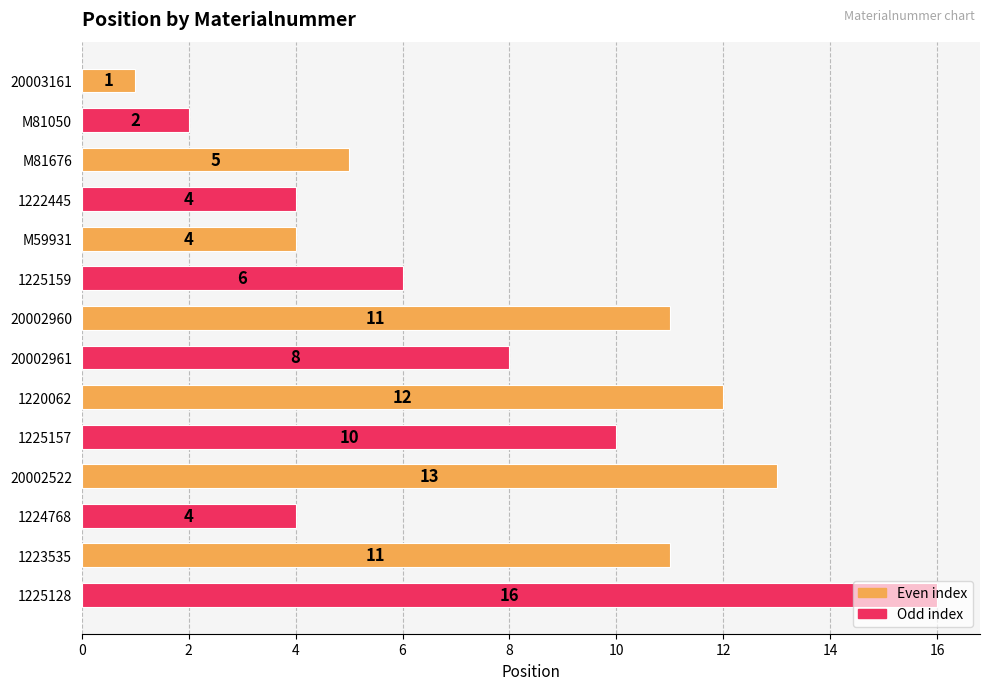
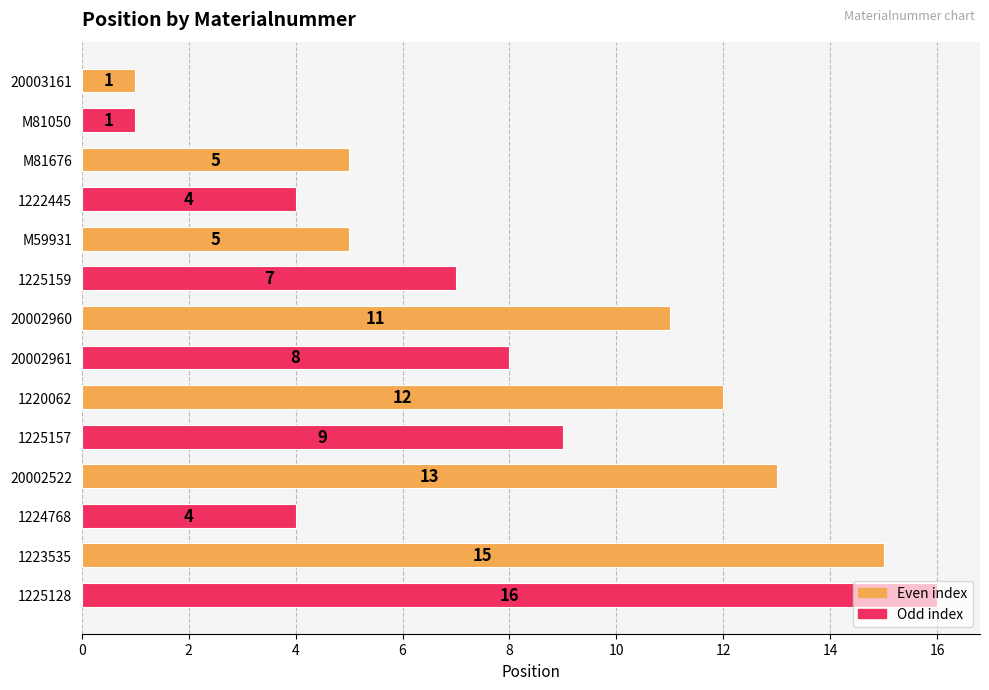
M81050: 2 -> 1
M59931: 4 -> 5
1225159: 6 -> 7
1225157: 10 -> 9
1223535: 11 -> 15
